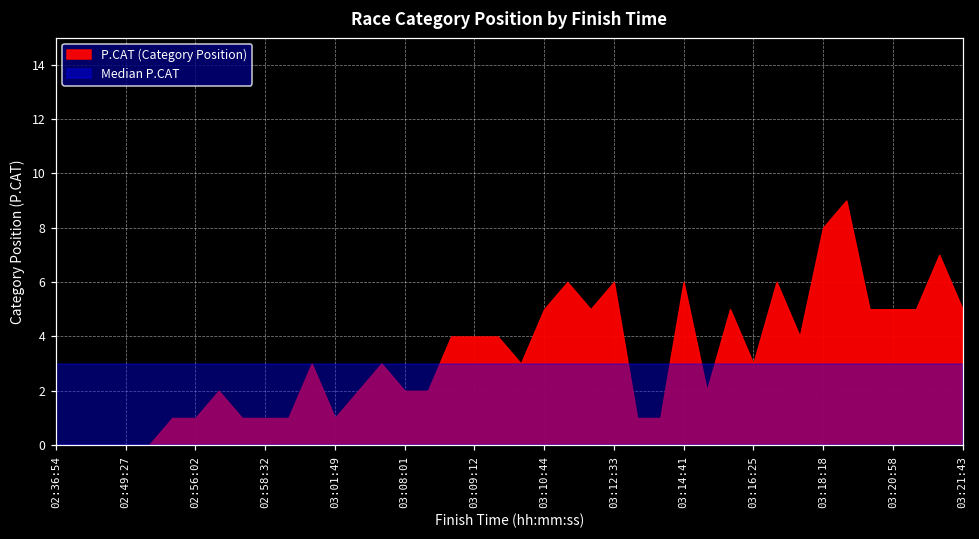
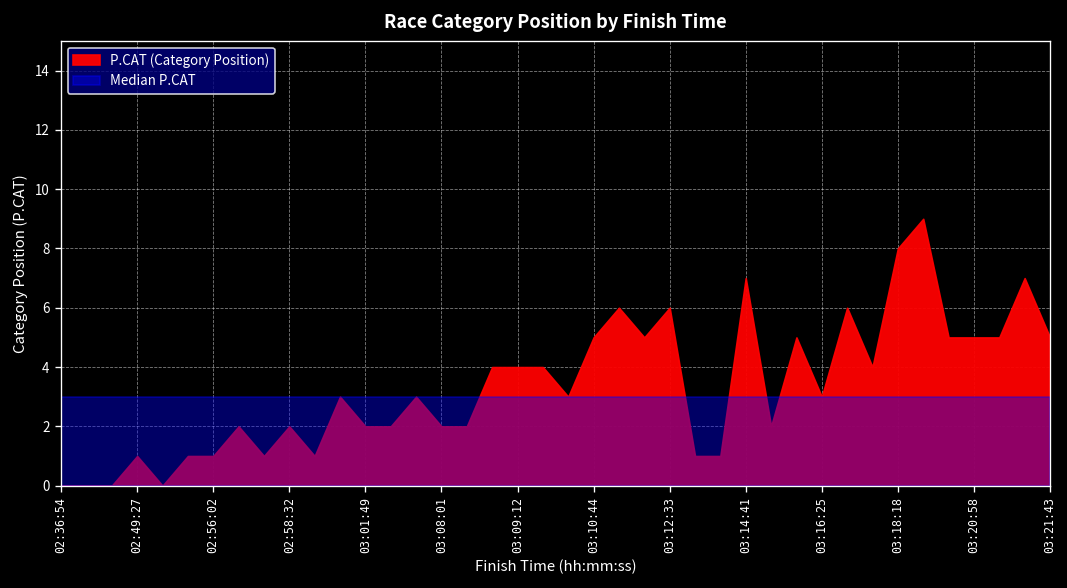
P.CAT (Category Position), 02:49:27: 0 -> 1
P.CAT (Category Position), 02:58:32: 1 -> 2
P.CAT (Category Position), 03:01:49: 1 -> 2
P.CAT (Category Position), 03:14:41: 6 -> 7
